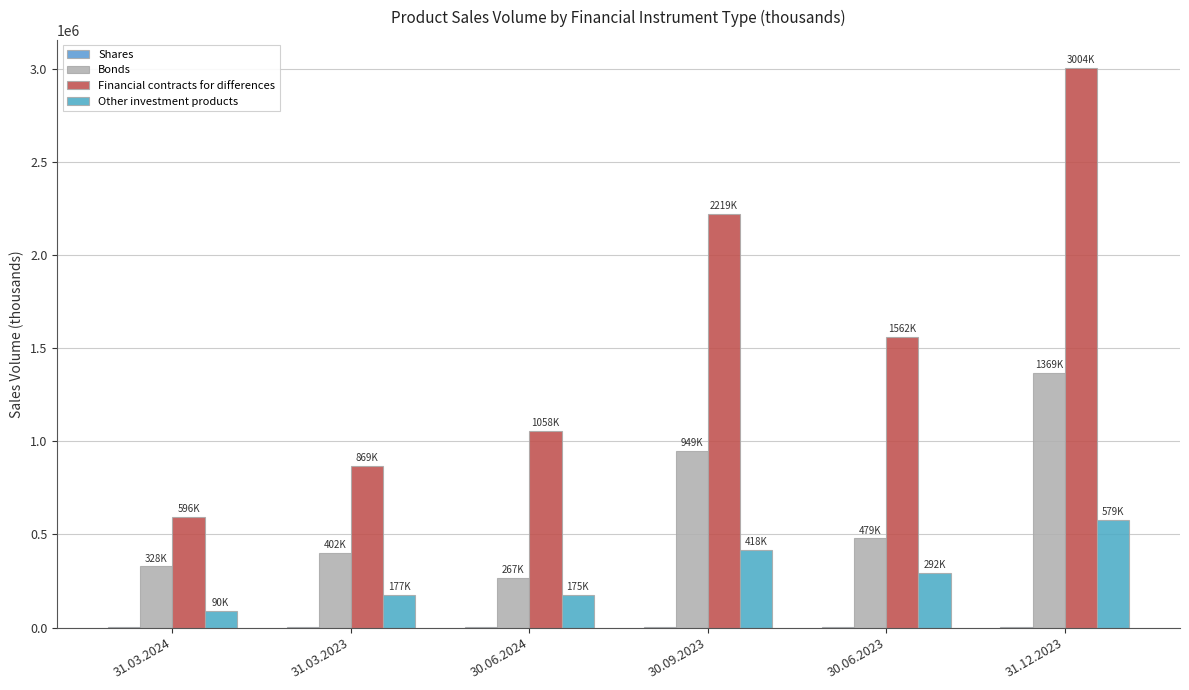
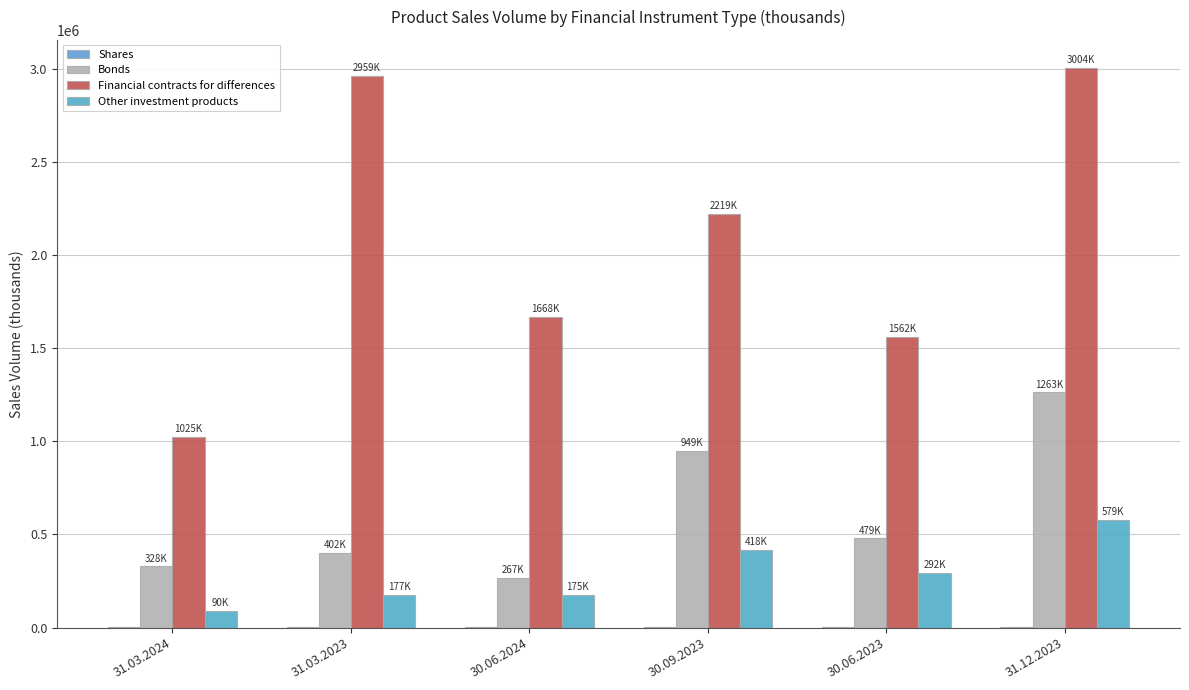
Financial contracts for differences, 31.03.2024: 596K -> 1025K
Financial contracts for differences, 31.03.2023: 869K -> 2959K
Financial contracts for differences, 30.06.2024: 1058K -> 1668K
Bonds, 31.12.2023: 1369K -> 1263K
